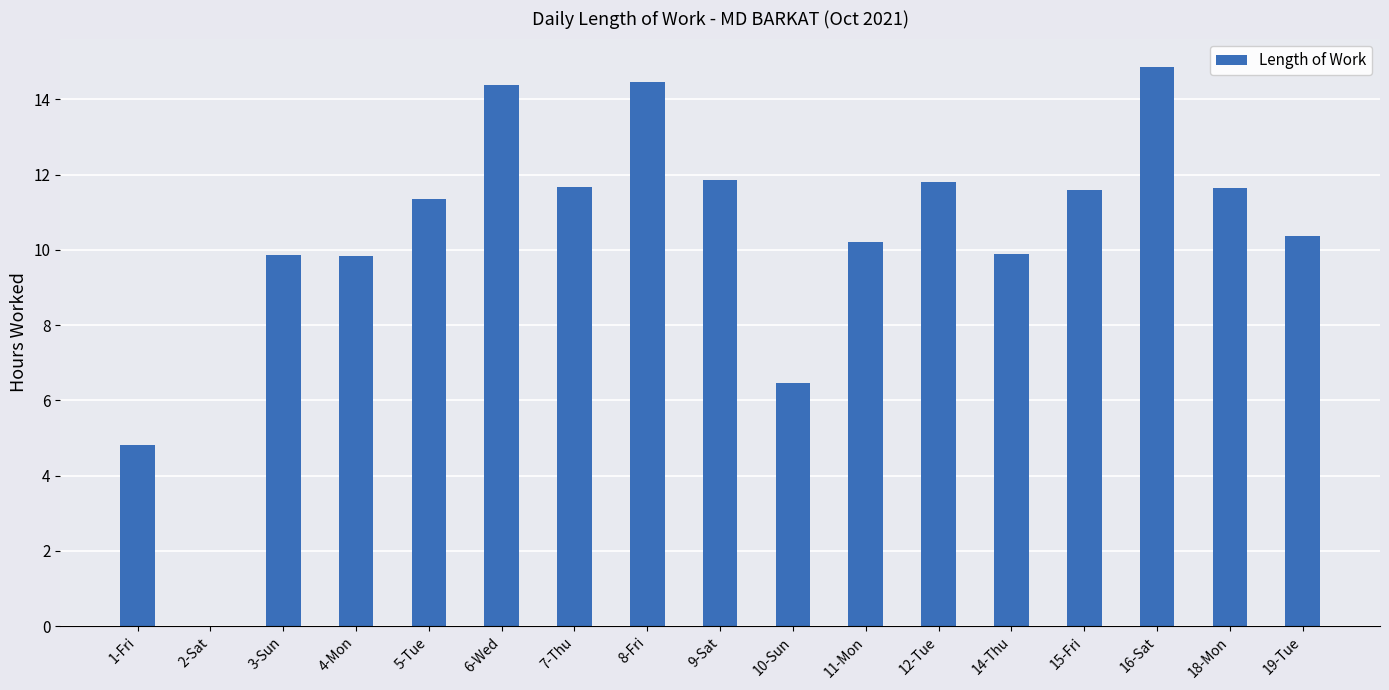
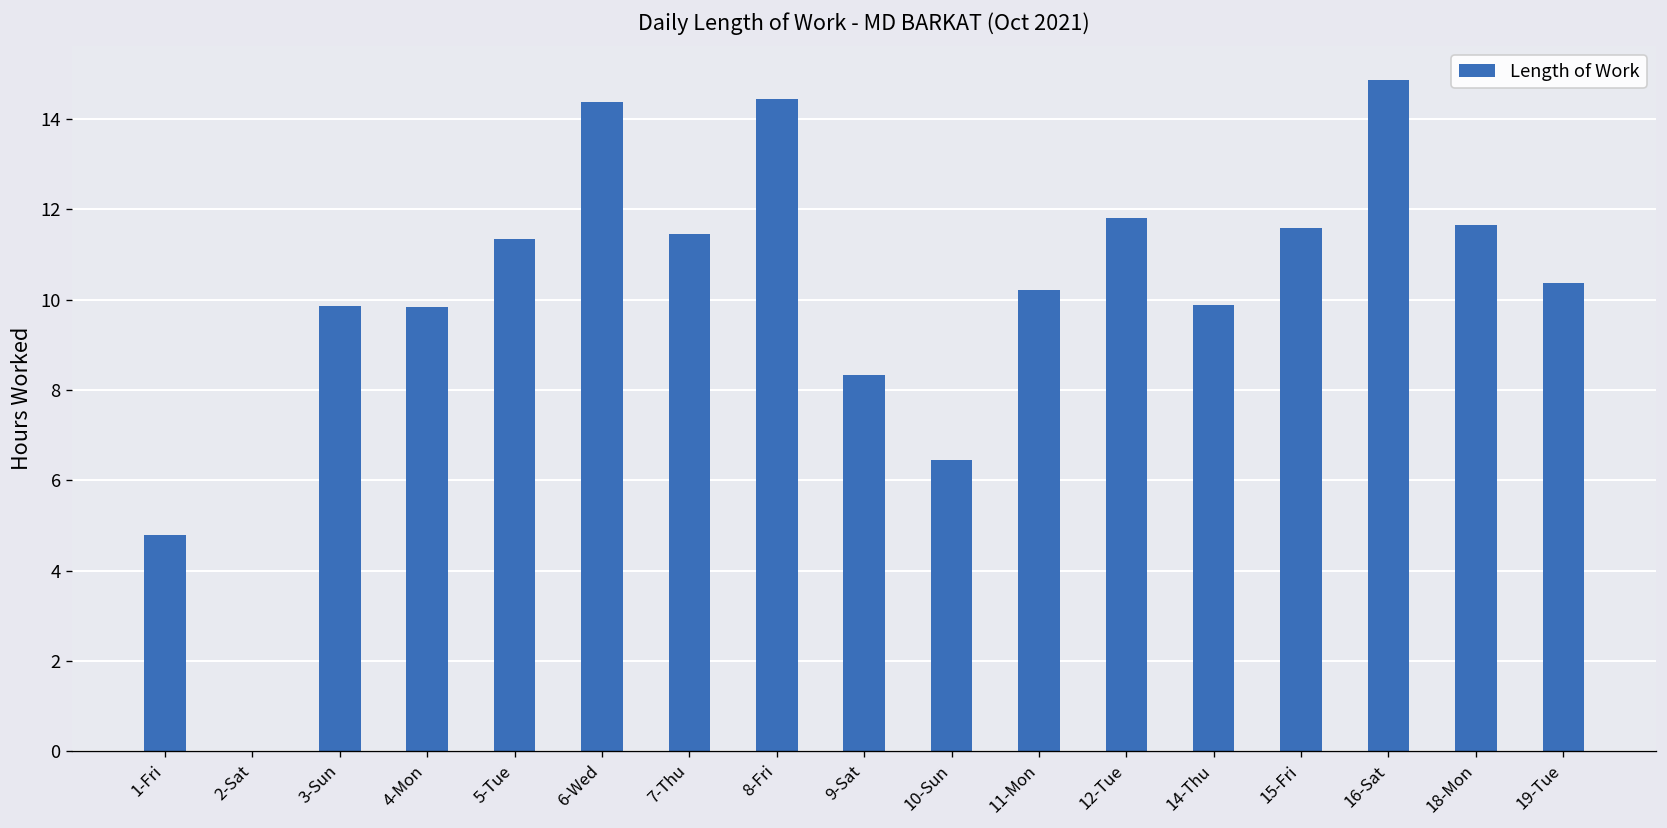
7-Thu: 11.7 -> 11.5
9-Sat: 11.9 -> 8.3
